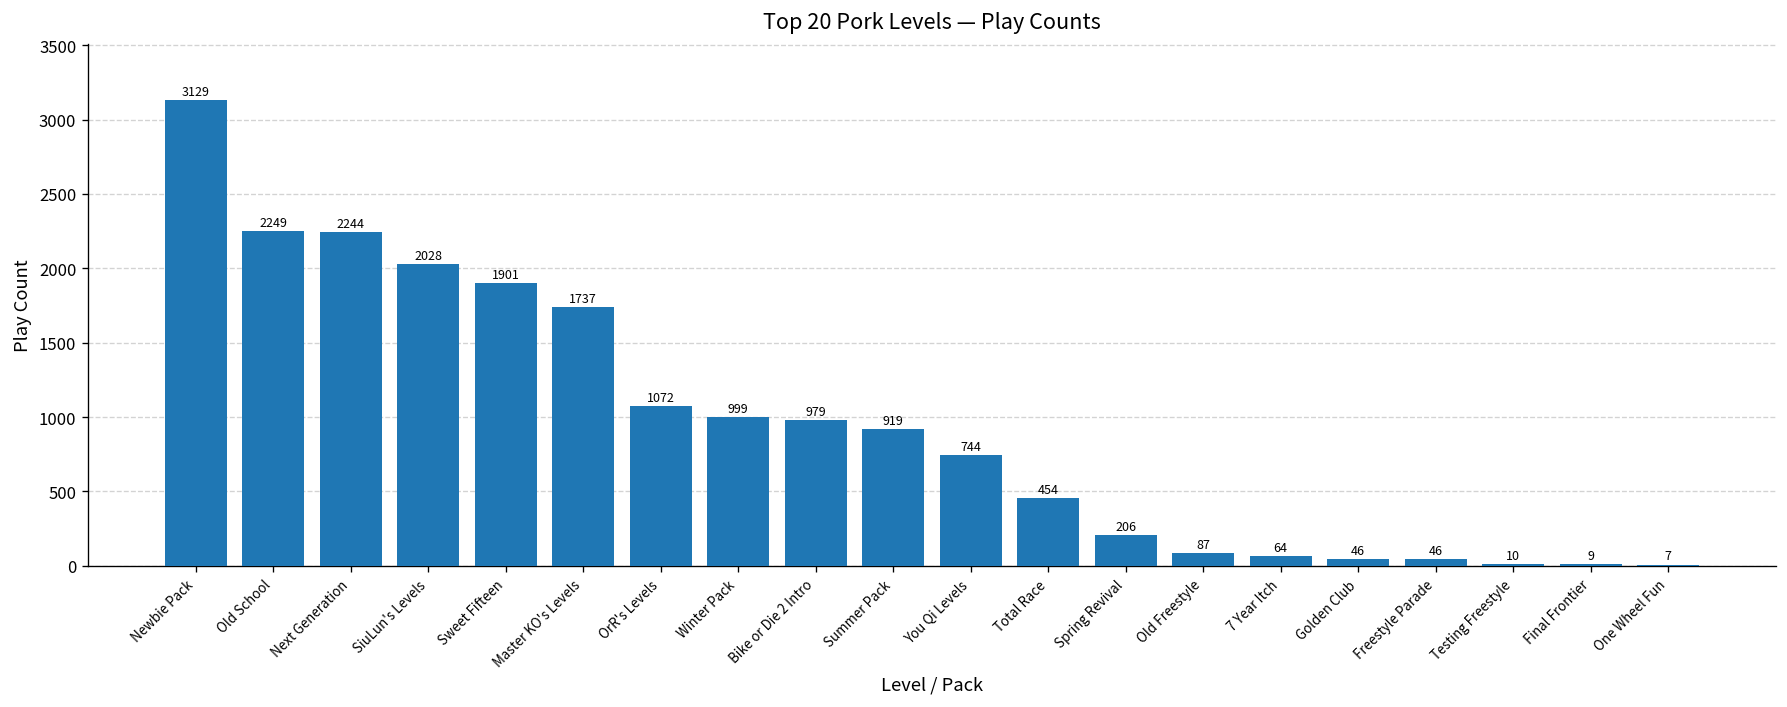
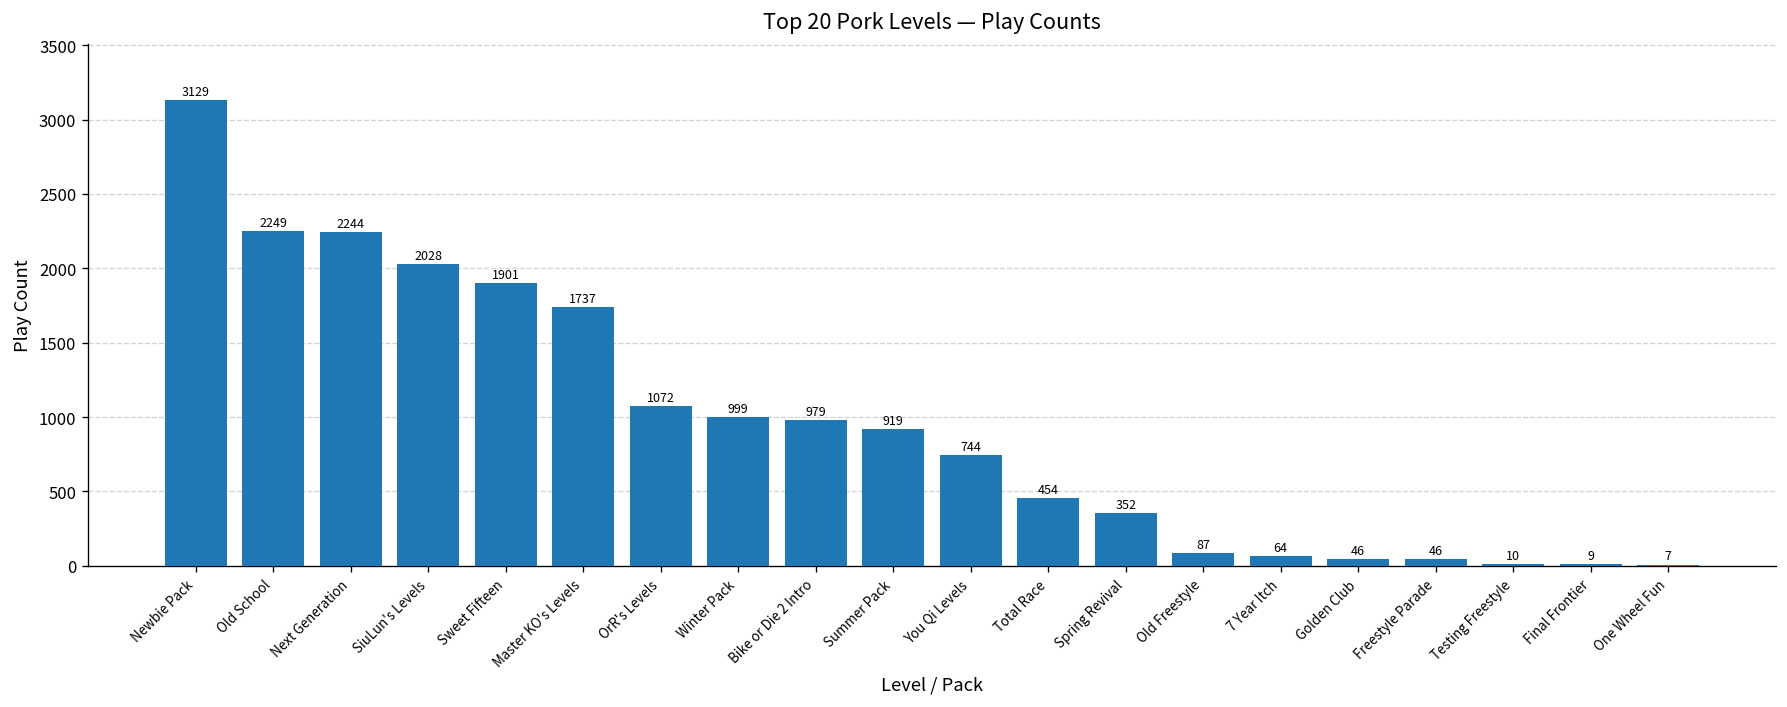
Spring Revival: 206 -> 352
